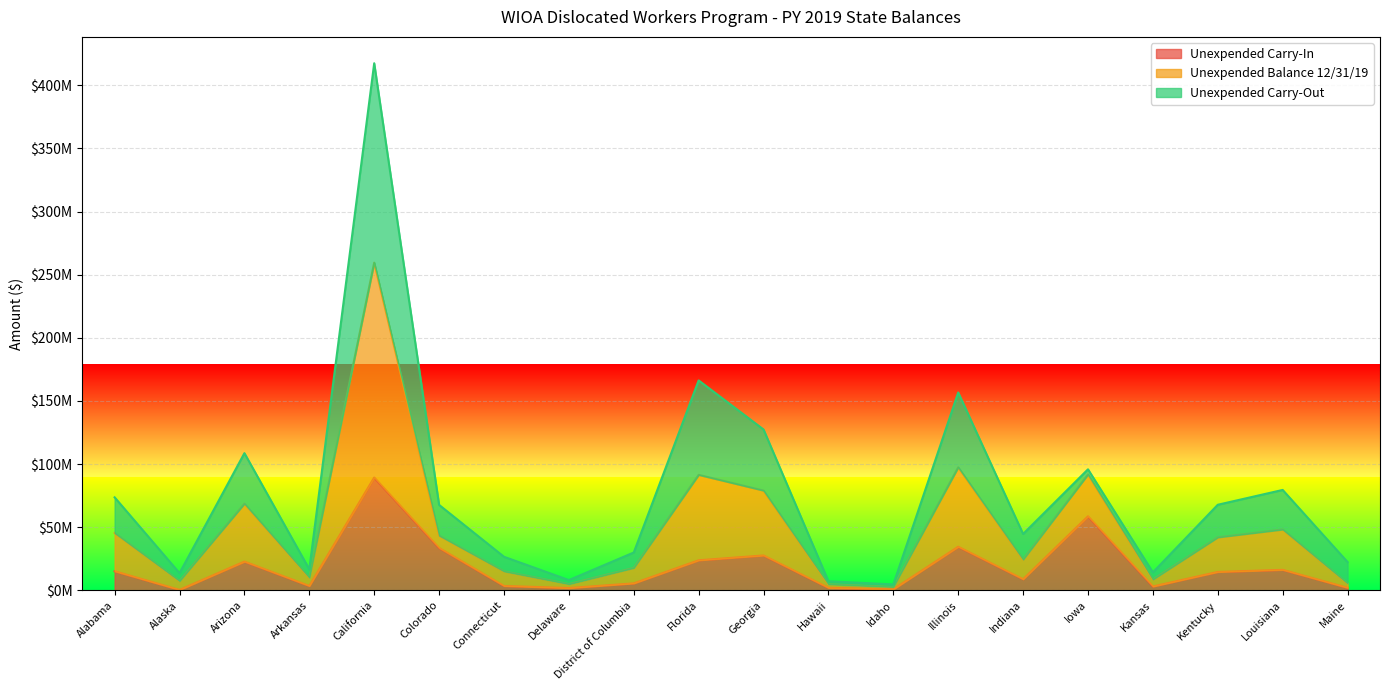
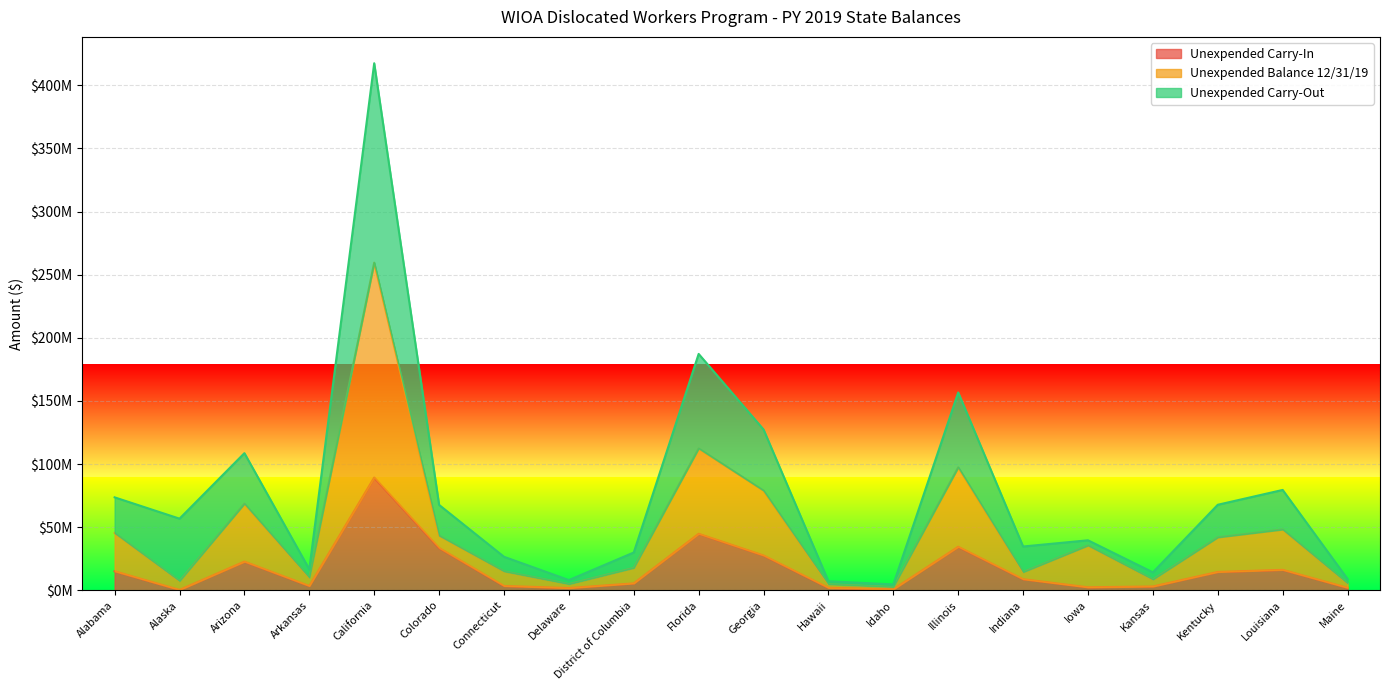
Unexpended Carry-Out, Alaska: $6000000 -> $49000000
Unexpended Carry-In, Florida: $24000000 -> $45000000
Unexpended Balance 12/31/19, Indiana: $16000000 -> $6000000
Unexpended Carry-In, Iowa: $59000000 -> $2000000
Unexpended Carry-Out, Maine: $17000000 -> $3000000
